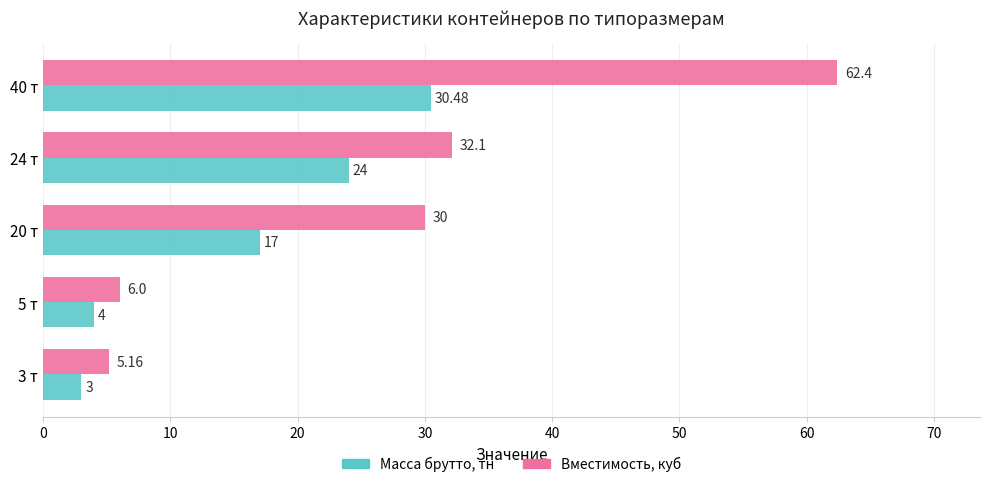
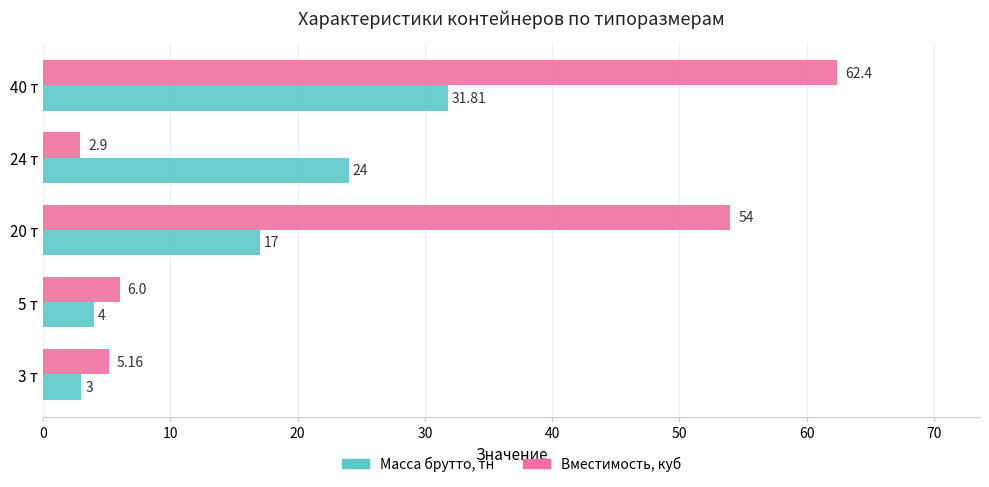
Масса брутто, тн, 40 т: 30.48 -> 31.81
Вместимость, куб, 24 т: 32.1 -> 2.9
Вместимость, куб, 20 т: 30 -> 54
